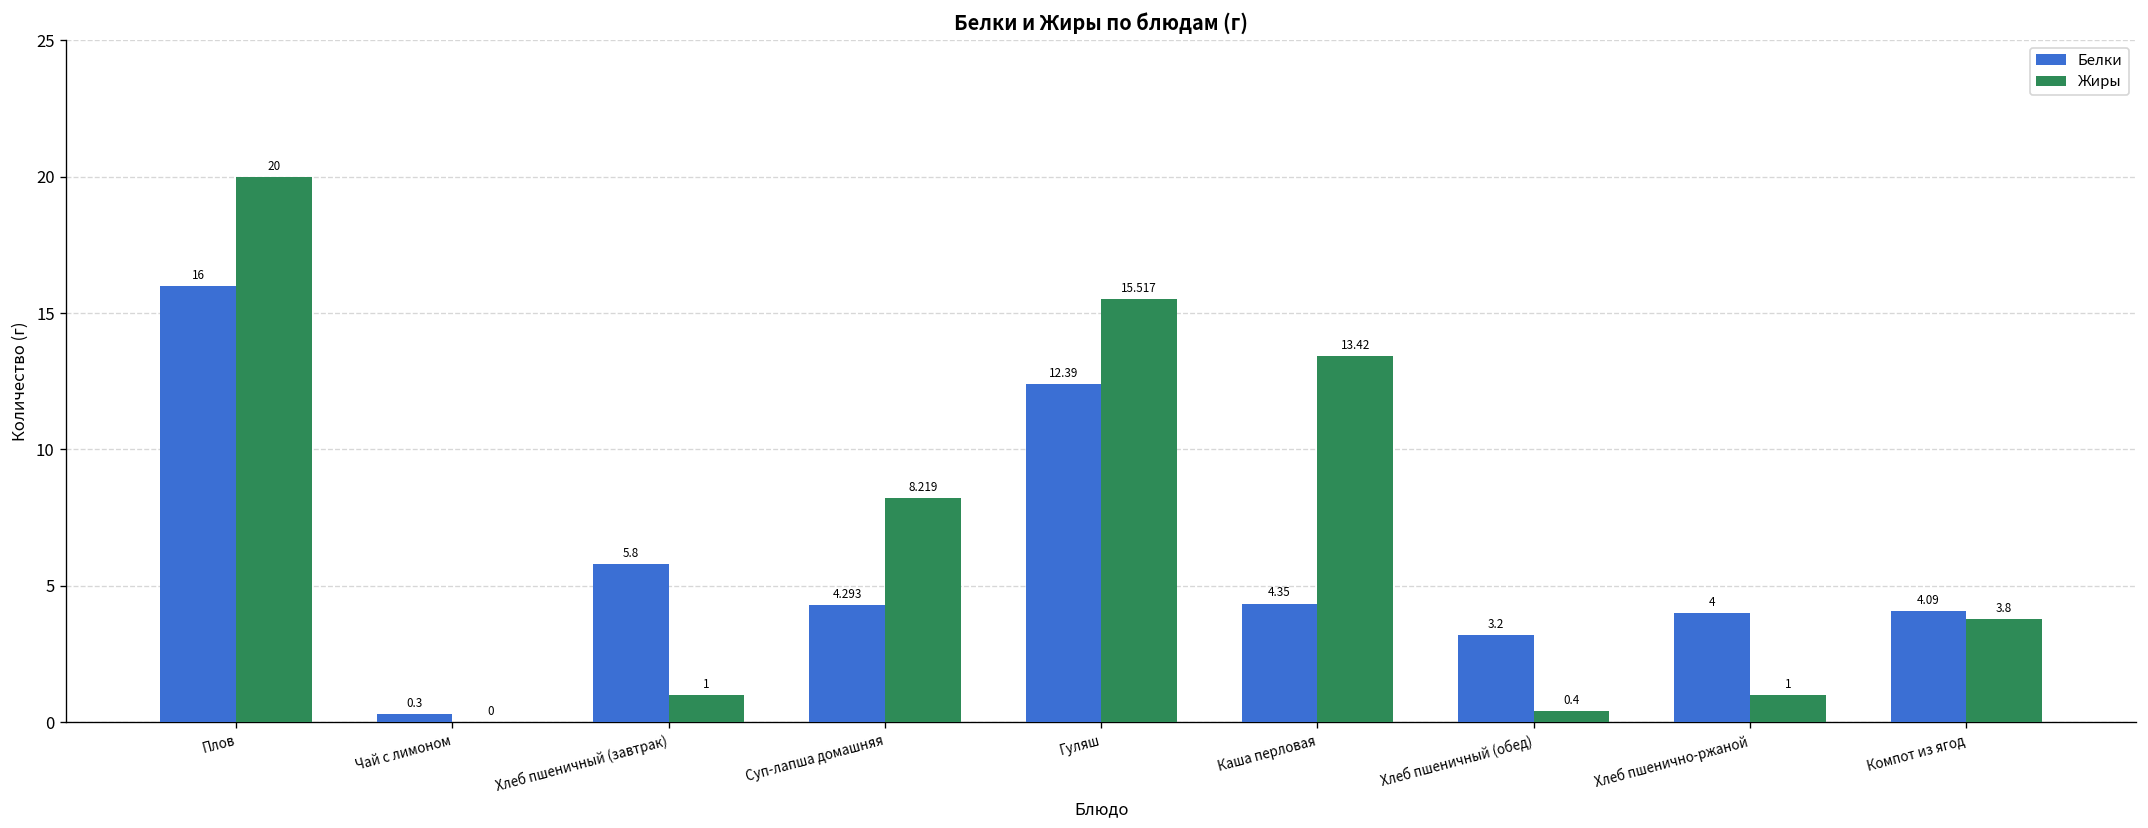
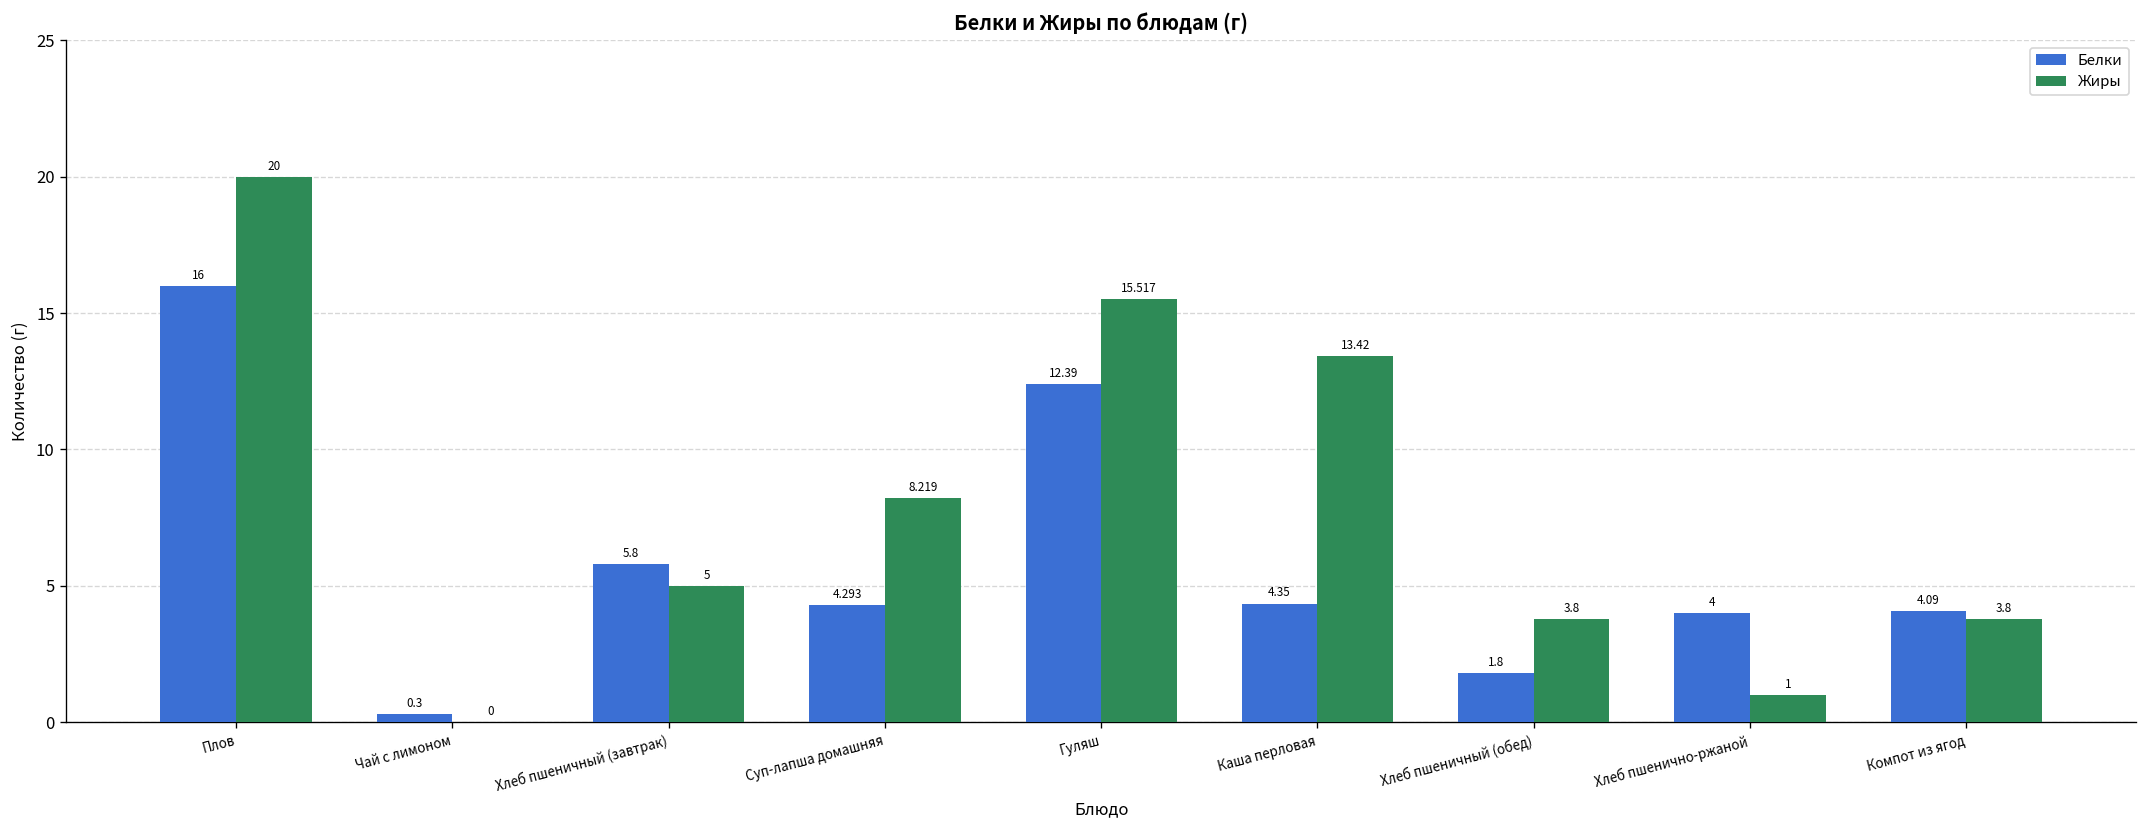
Жиры, Хлеб пшеничный (завтрак): 1 -> 5
Белки, Хлеб пшеничный (обед): 3.2 -> 1.8
Жиры, Хлеб пшеничный (обед): 0.4 -> 3.8
